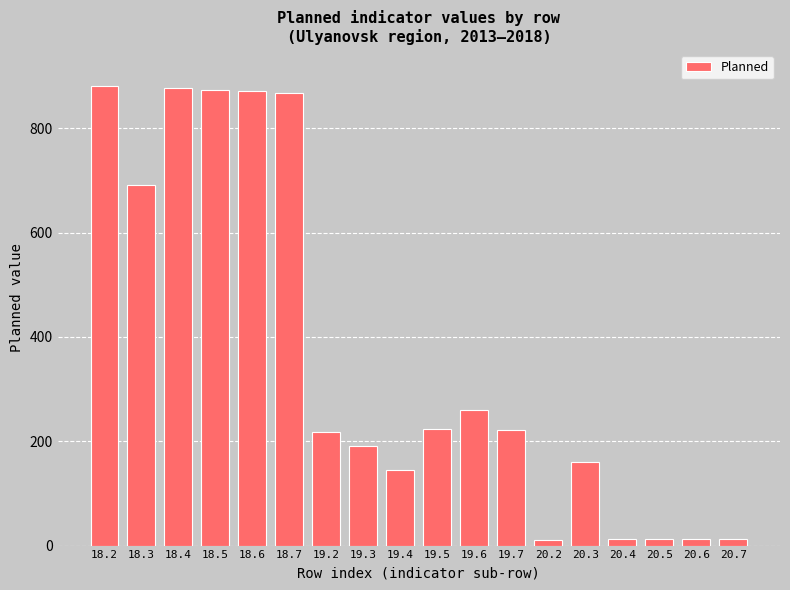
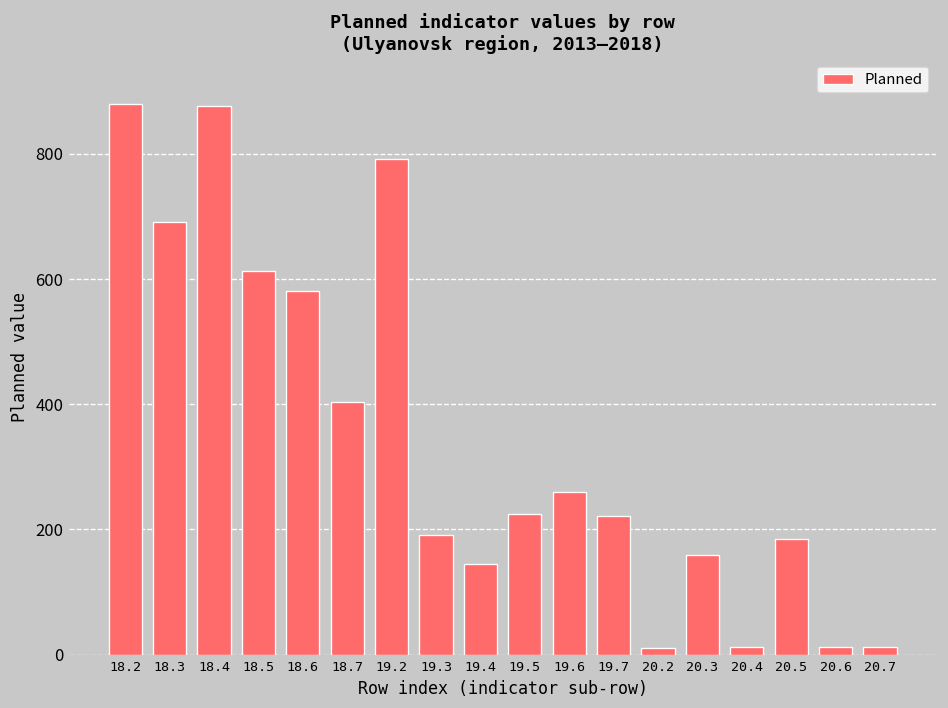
18.5: 870 -> 610
18.6: 870 -> 580
18.7: 870 -> 400
19.2: 220 -> 790
20.5: 10 -> 180
